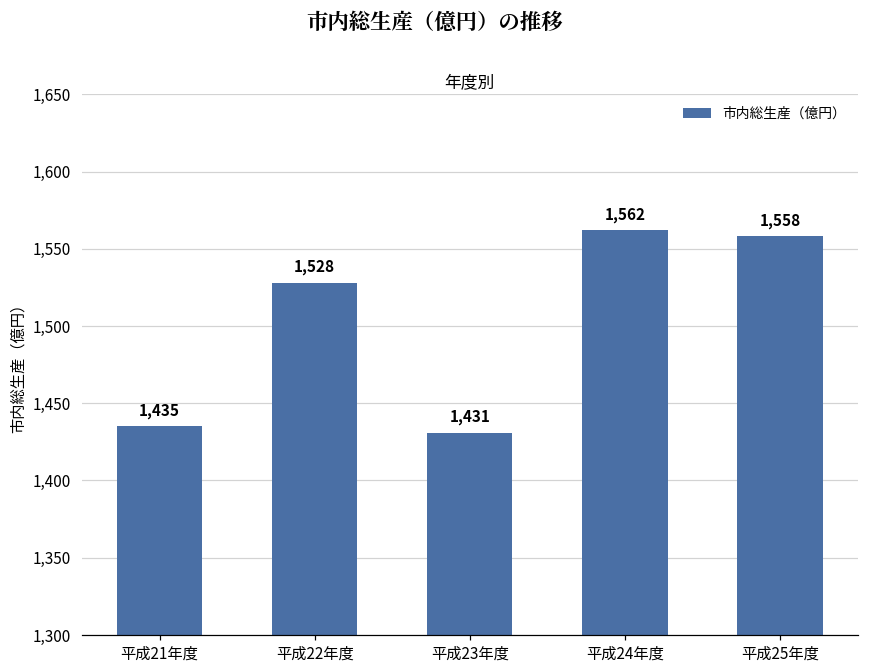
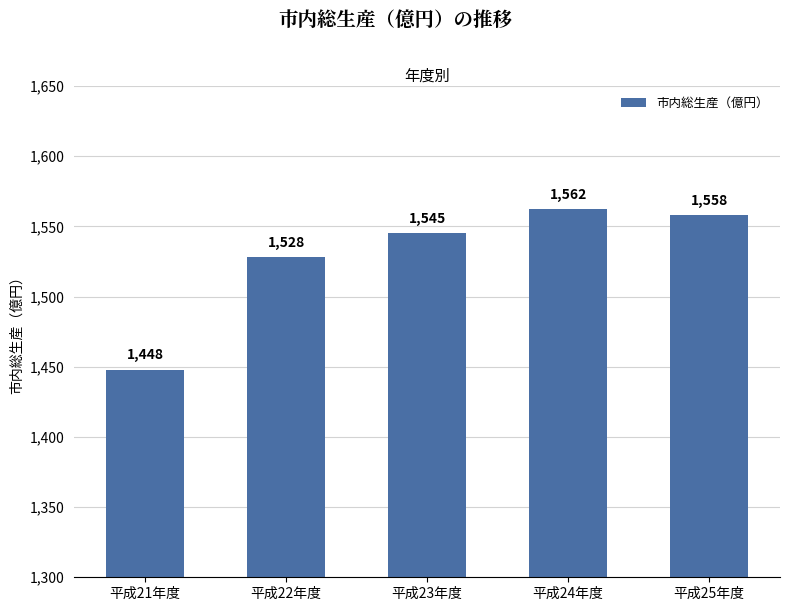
平成21年度: 1,435 -> 1,448
平成23年度: 1,431 -> 1,545
